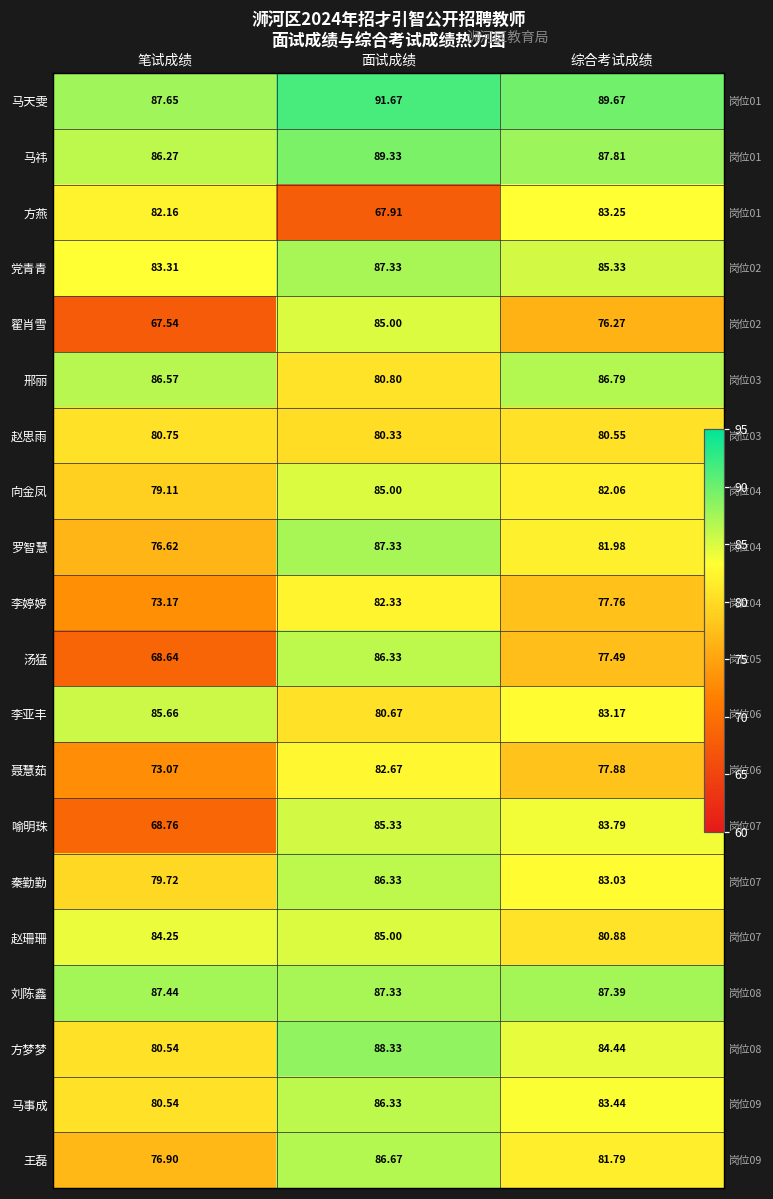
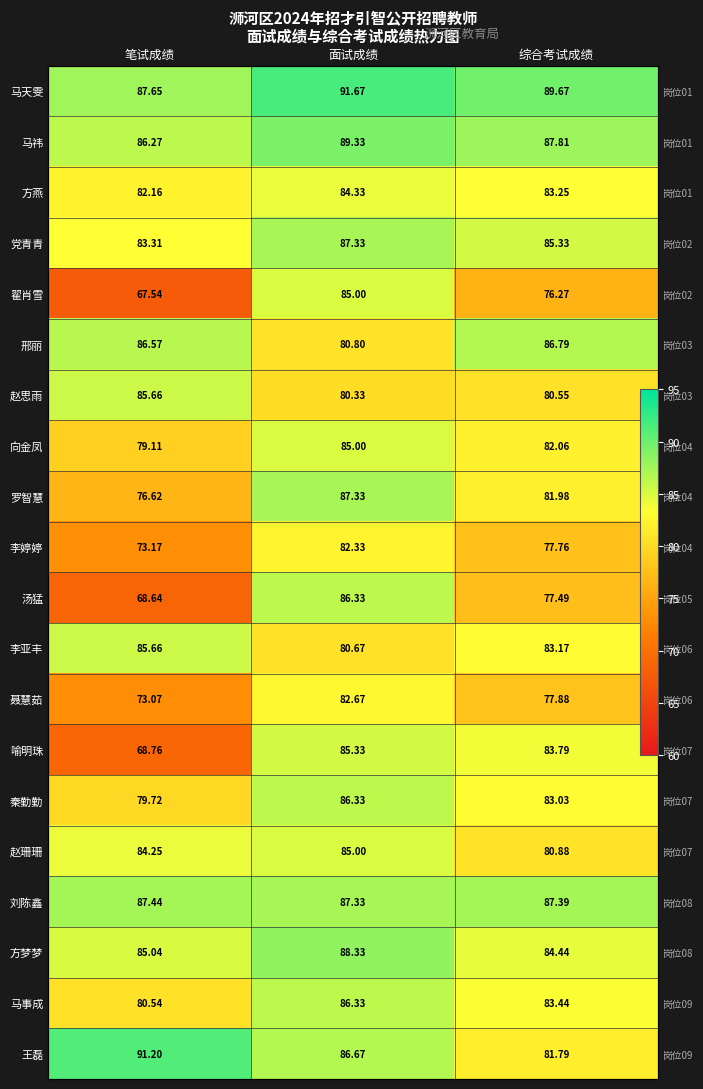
方燕, 面试成绩: 67.91 -> 84.33
赵思雨, 笔试成绩: 80.75 -> 85.66
方梦梦, 笔试成绩: 80.54 -> 85.04
王磊, 笔试成绩: 76.90 -> 91.20
